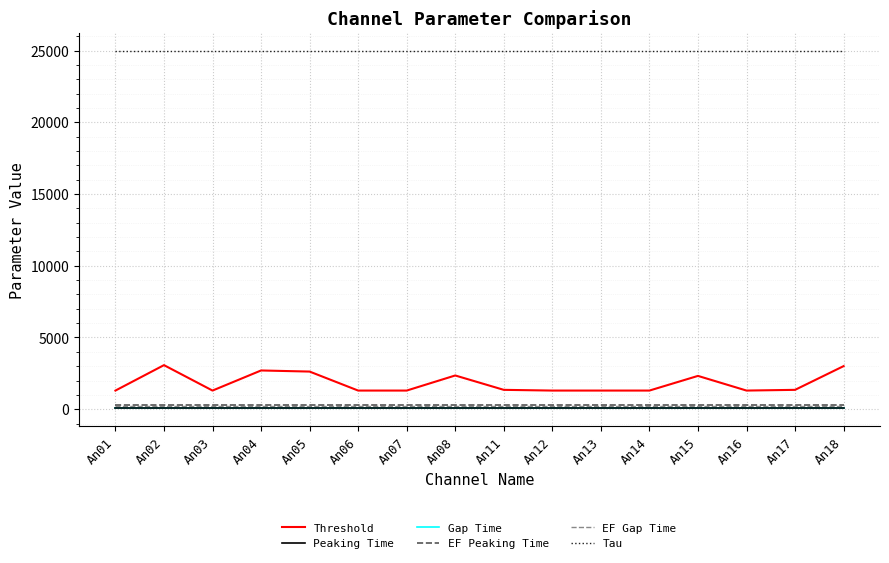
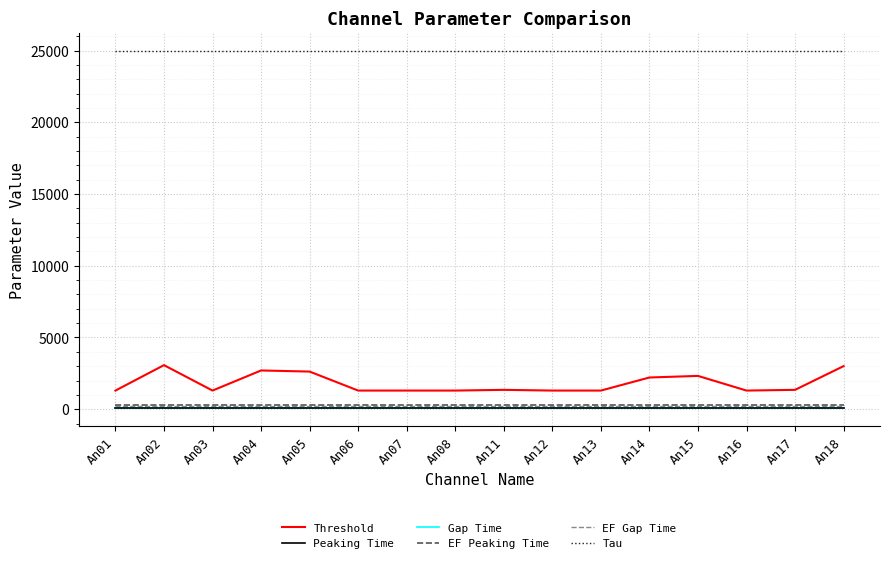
Threshold, An08: 2400 -> 1300
Threshold, An14: 1300 -> 2200
